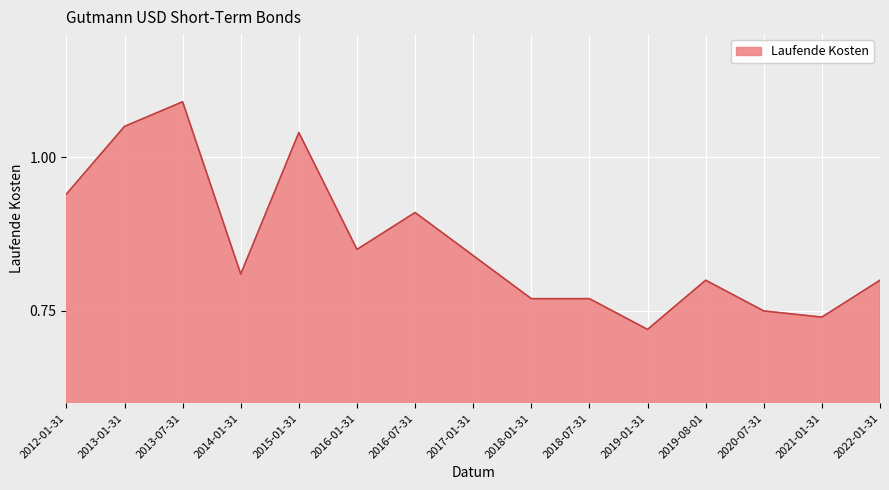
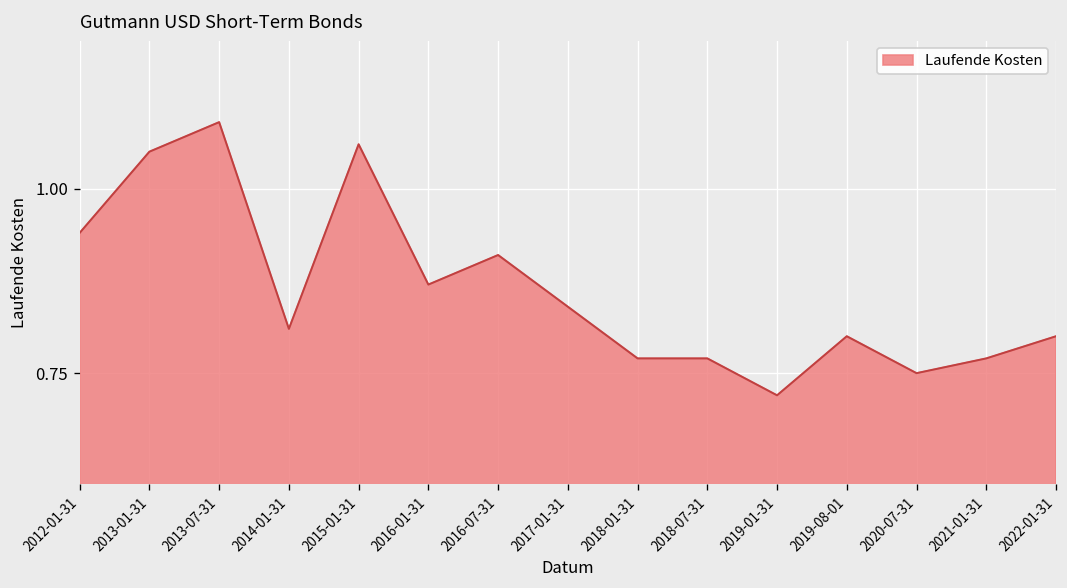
2015-01-31: 1.04 -> 1.06
2016-01-31: 0.85 -> 0.87
2021-01-31: 0.74 -> 0.77
